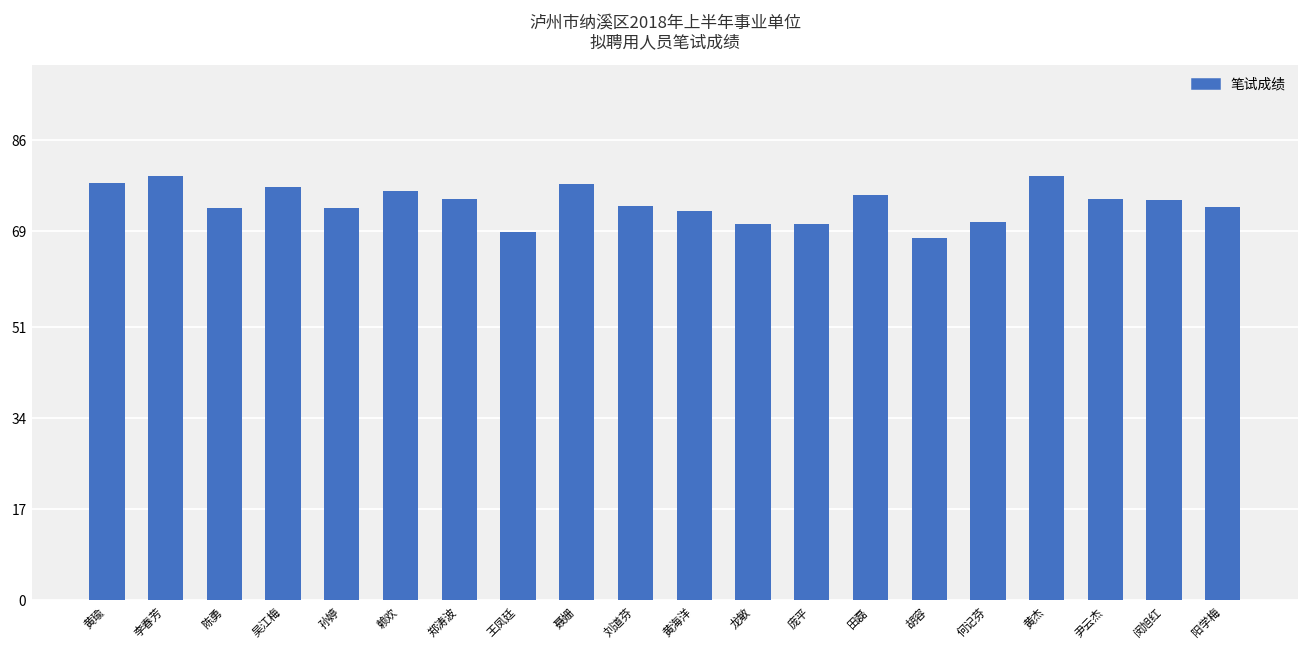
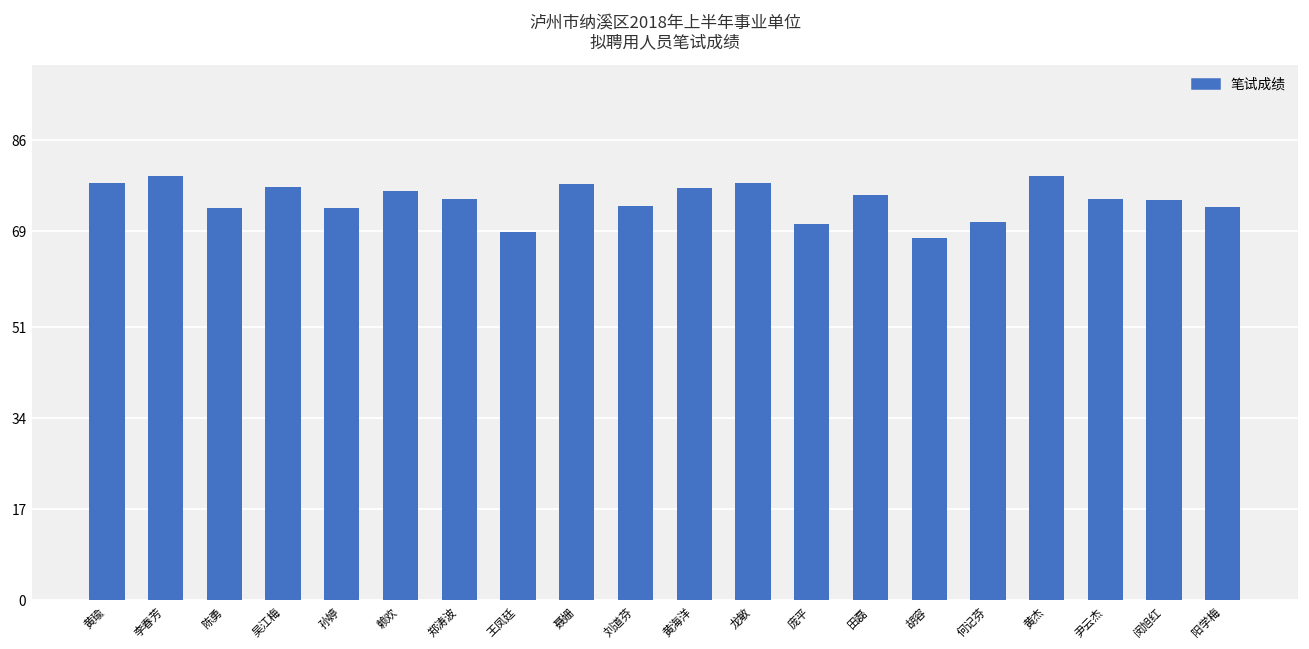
黄海洋: 73 -> 77
龙敏: 70 -> 78
